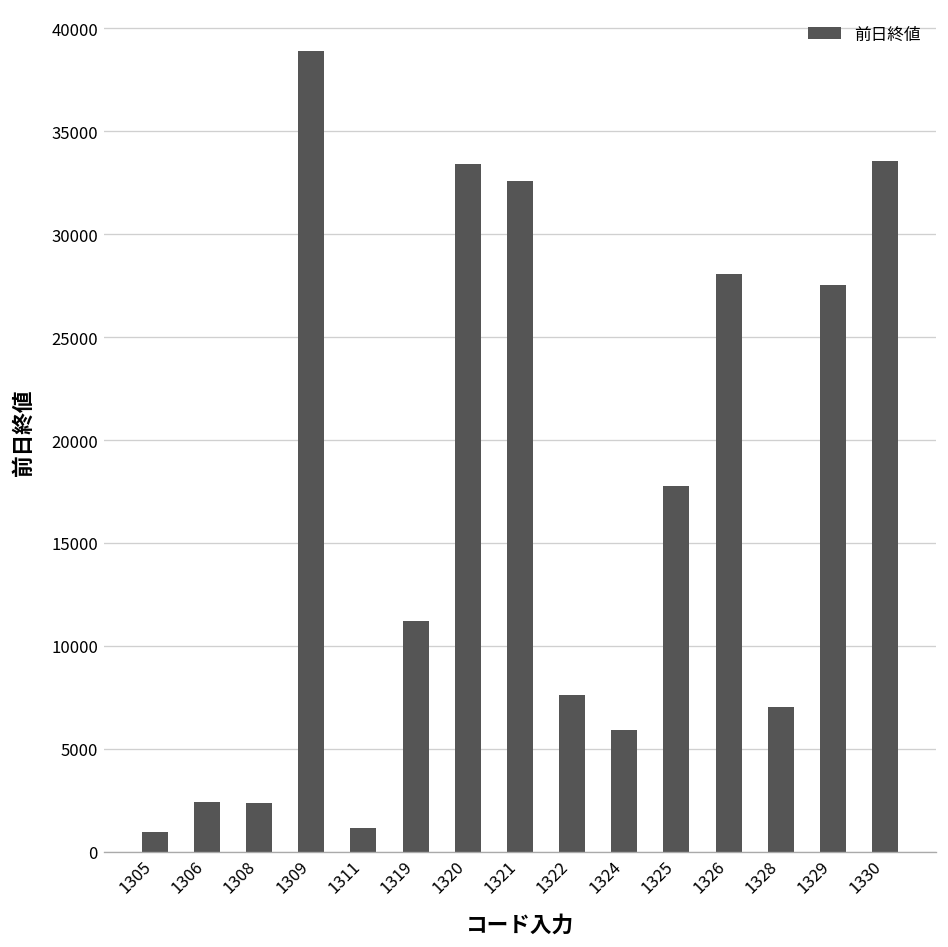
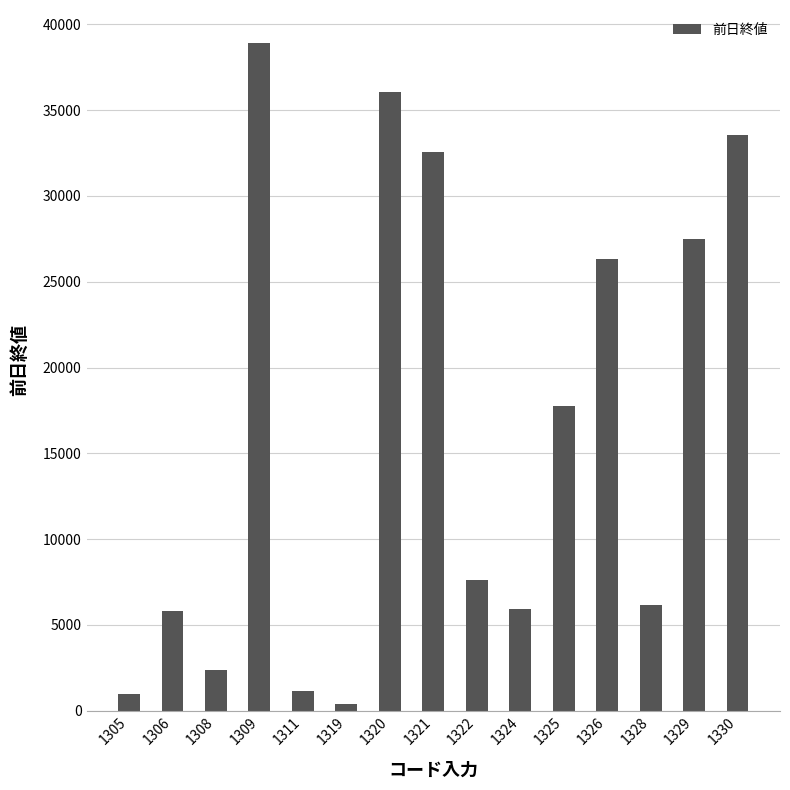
1306: 2400 -> 5800
1319: 11200 -> 400
1320: 33400 -> 36100
1326: 28100 -> 26400
1328: 7000 -> 6100
